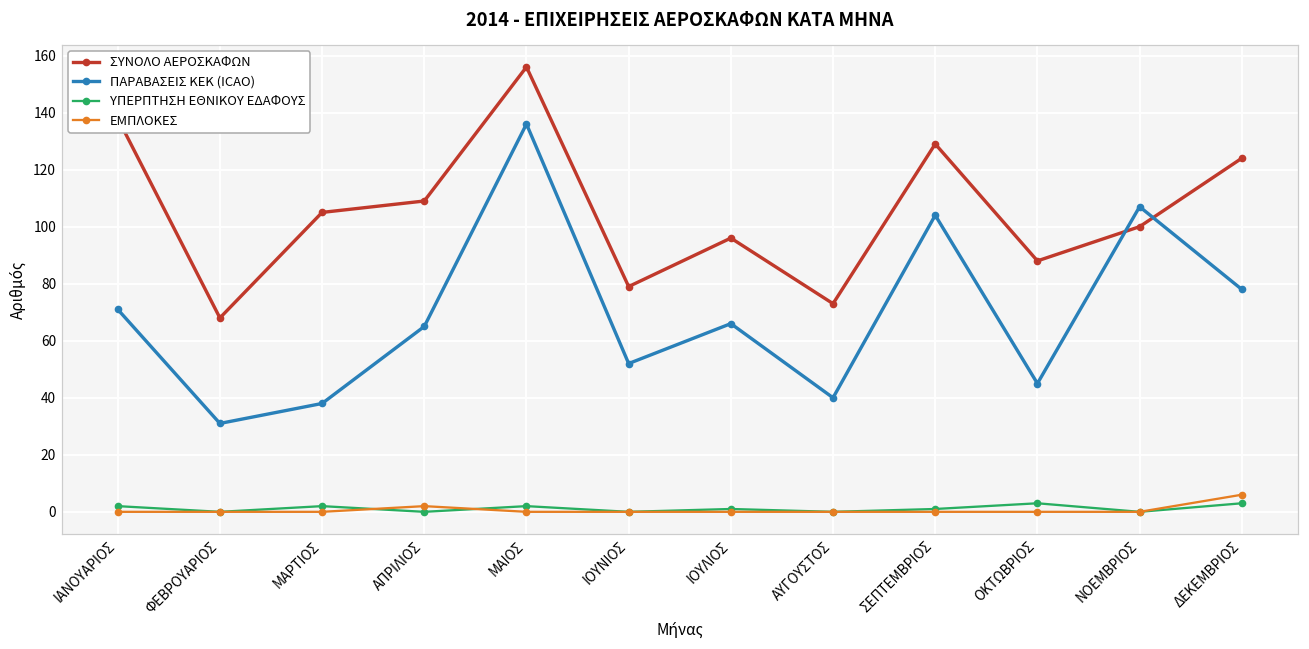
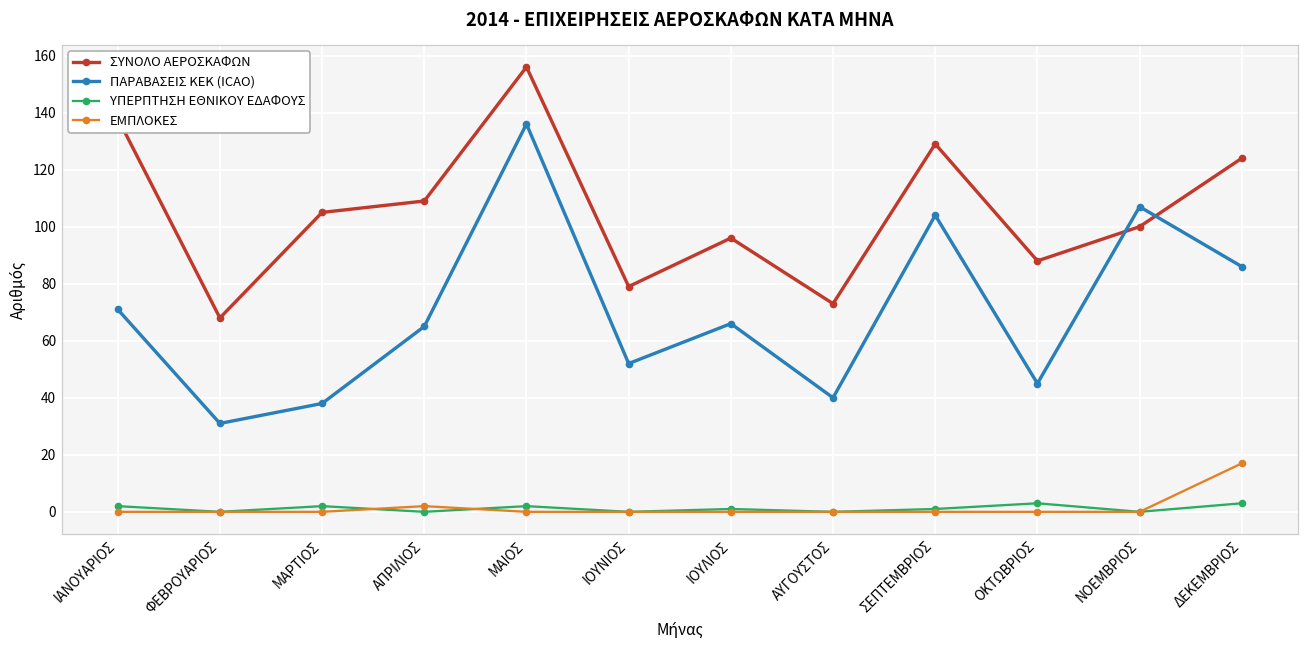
ΠΑΡΑΒΑΣΕΙΣ ΚΕΚ (ICAO), ΔΕΚΕΜΒΡΙΟΣ: 78 -> 86
ΕΜΠΛΟΚΕΣ, ΔΕΚΕΜΒΡΙΟΣ: 6 -> 17
